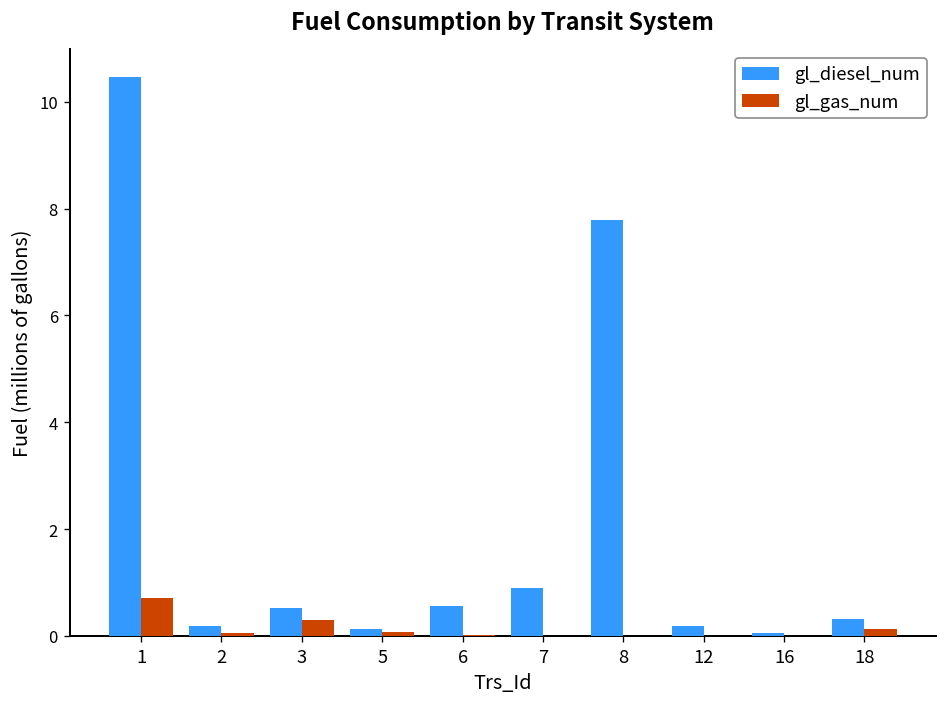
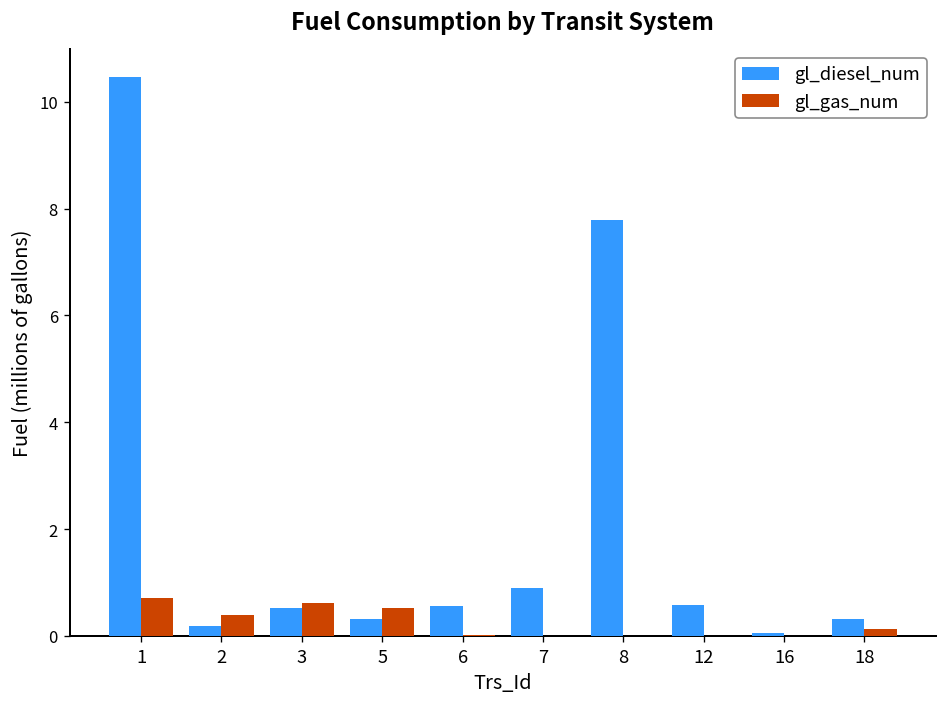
gl_gas_num, 2: 0.1 -> 0.4
gl_gas_num, 3: 0.3 -> 0.6
gl_diesel_num, 5: 0.1 -> 0.3
gl_gas_num, 5: 0.1 -> 0.5
gl_diesel_num, 12: 0.2 -> 0.6
